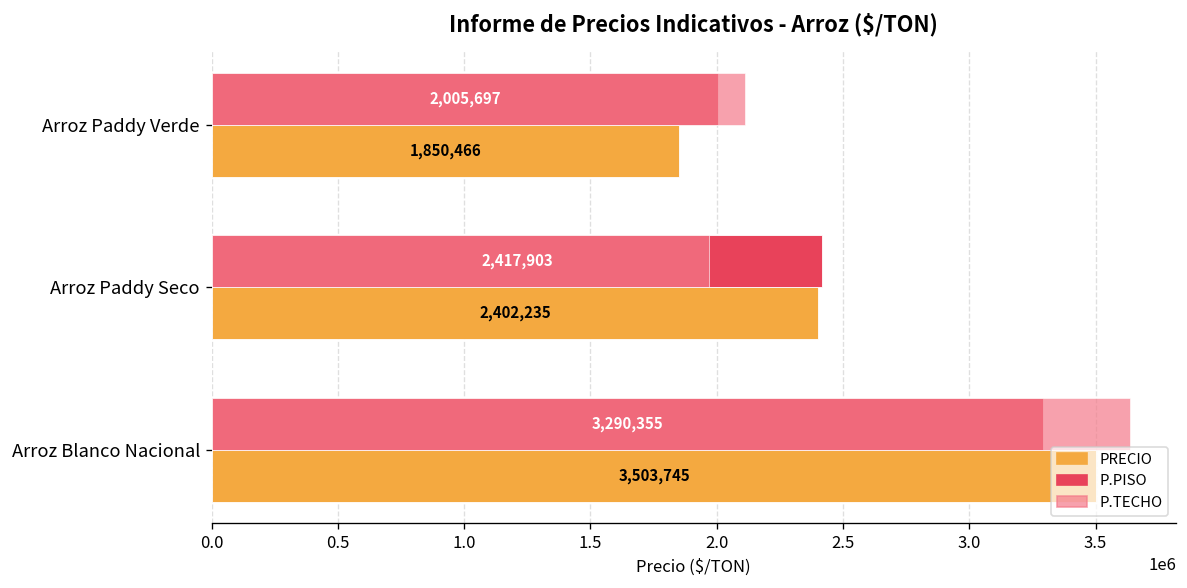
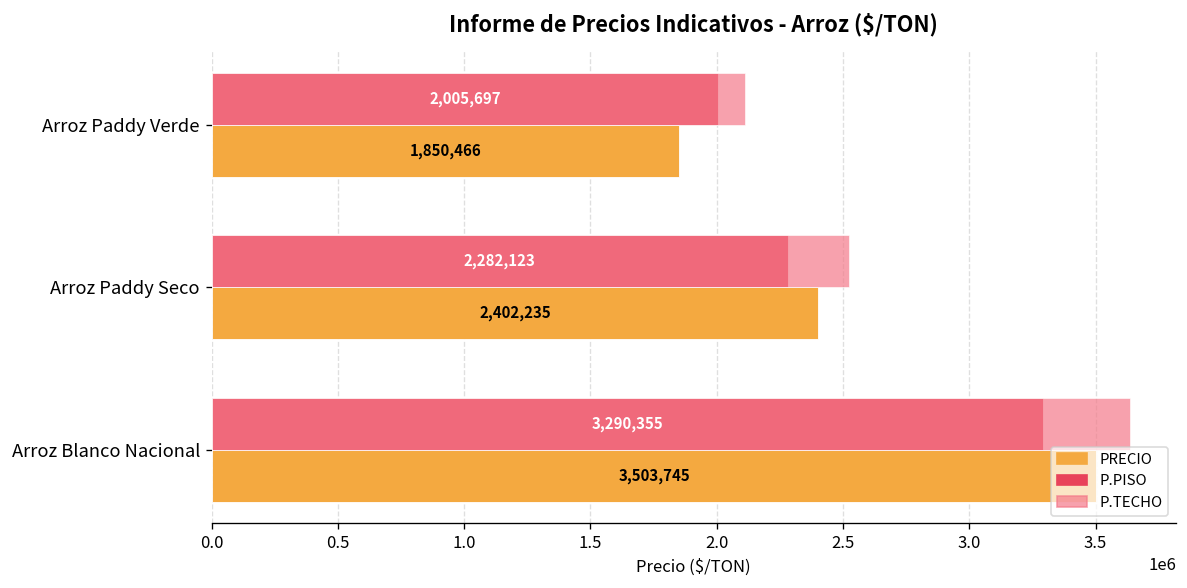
P.PISO, Arroz Paddy Seco: 2,417,903 -> 2,282,123
P.TECHO, Arroz Paddy Seco: 1970000 -> 2520000
